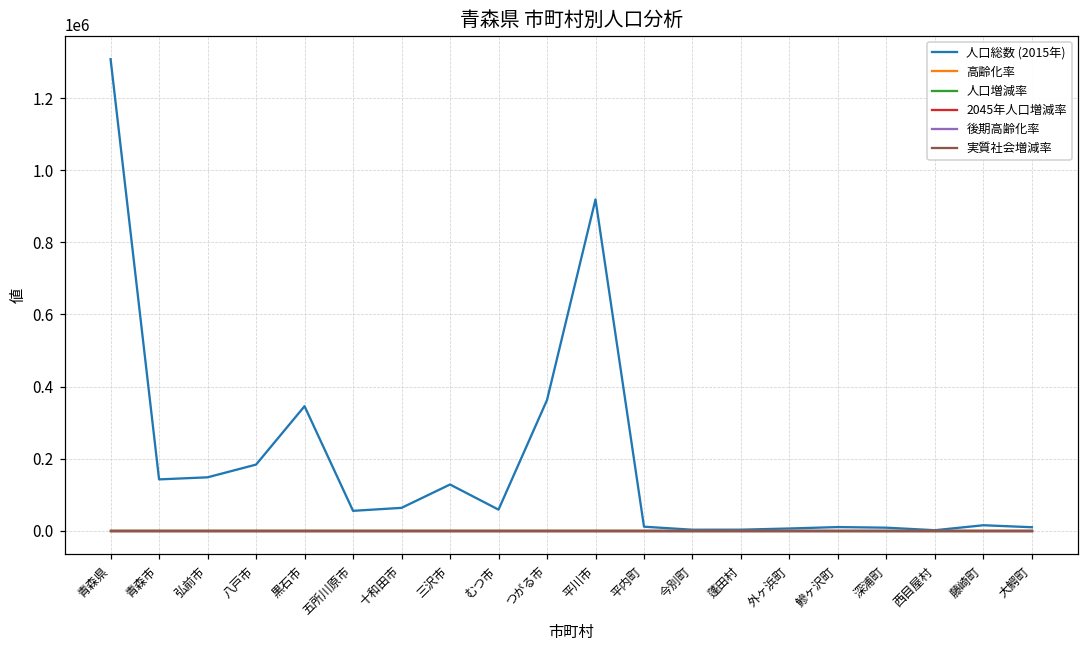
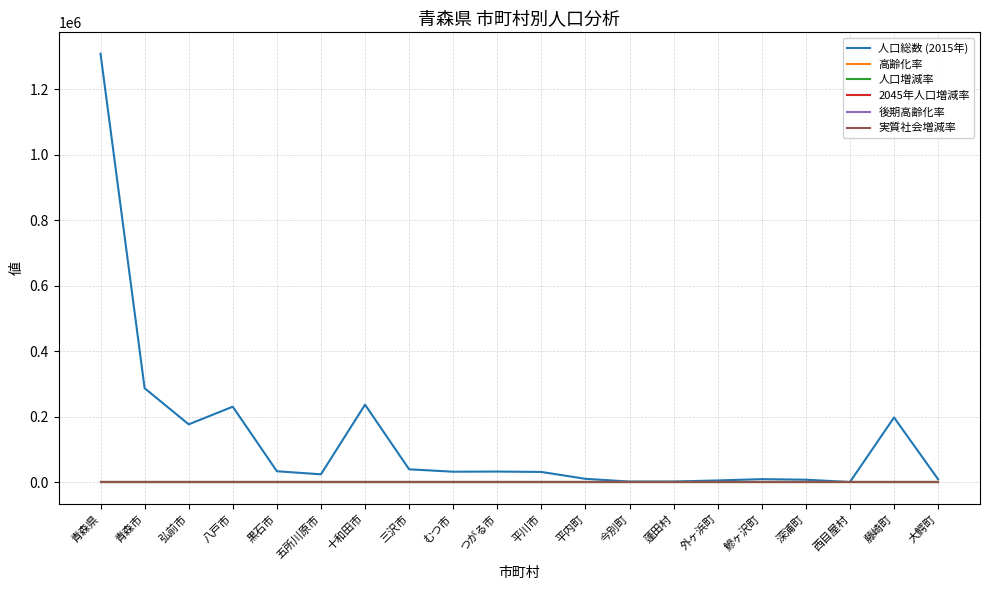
人口総数 (2015年), 青森市: 140000 -> 290000
人口総数 (2015年), 弘前市: 150000 -> 180000
人口総数 (2015年), 八戸市: 180000 -> 230000
人口総数 (2015年), 黒石市: 350000 -> 30000
人口総数 (2015年), 五所川原市: 60000 -> 20000
人口総数 (2015年), 十和田市: 60000 -> 240000
人口総数 (2015年), 三沢市: 130000 -> 40000
人口総数 (2015年), むつ市: 60000 -> 30000
人口総数 (2015年), つがる市: 360000 -> 30000
人口総数 (2015年), 平川市: 920000 -> 30000
人口総数 (2015年), 藤崎町: 20000 -> 200000
